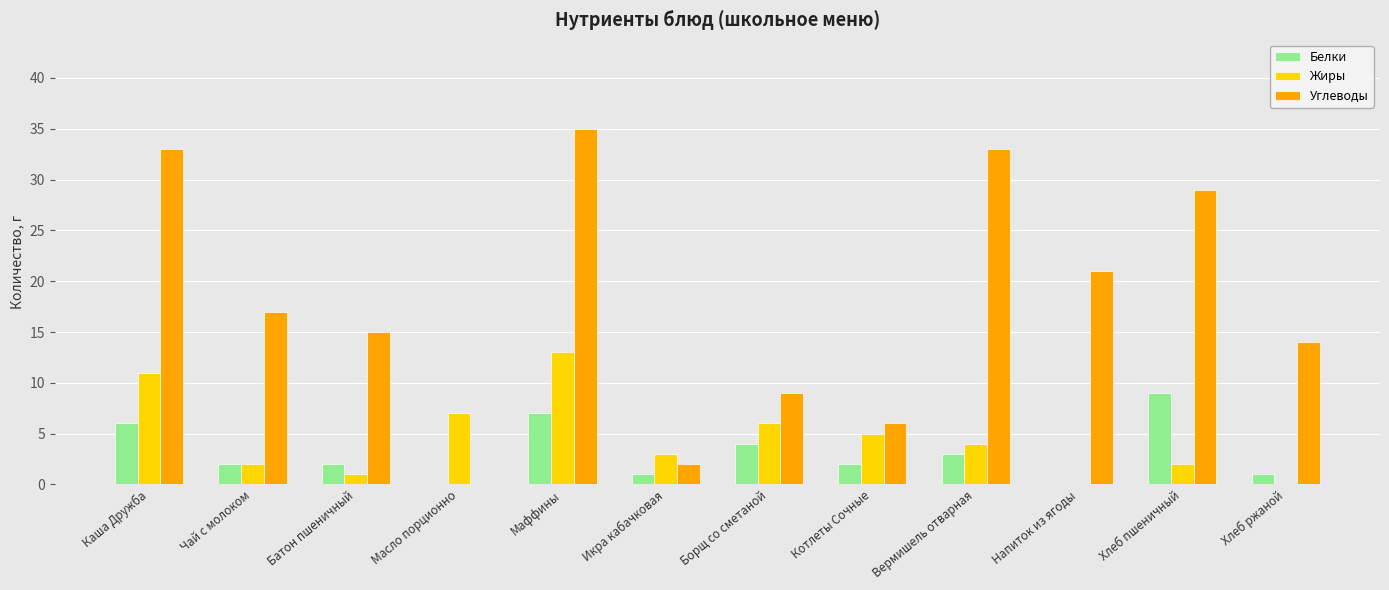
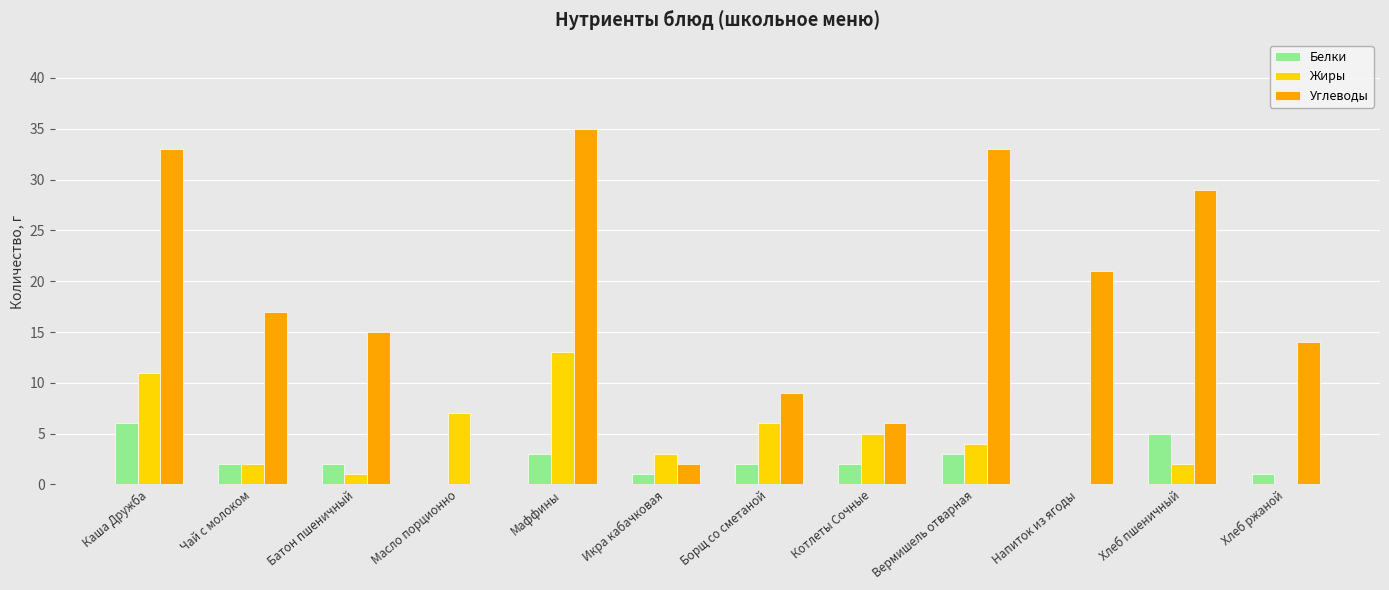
Белки, Маффины: 7 -> 3
Белки, Борщ со сметаной: 4 -> 2
Белки, Хлеб пшеничный: 9 -> 5
